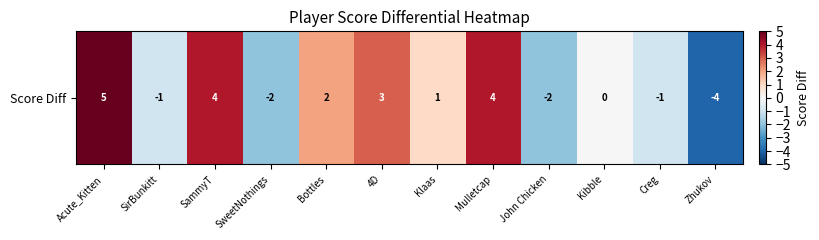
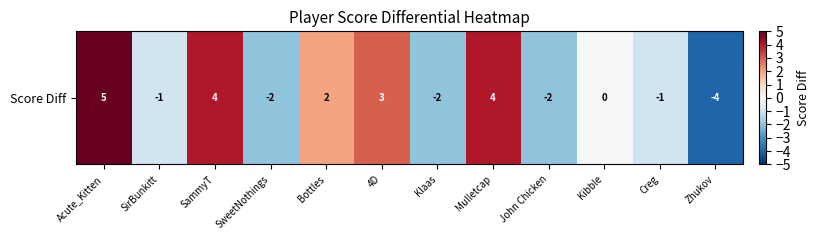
Score Diff, Klaas: 1 -> -2
